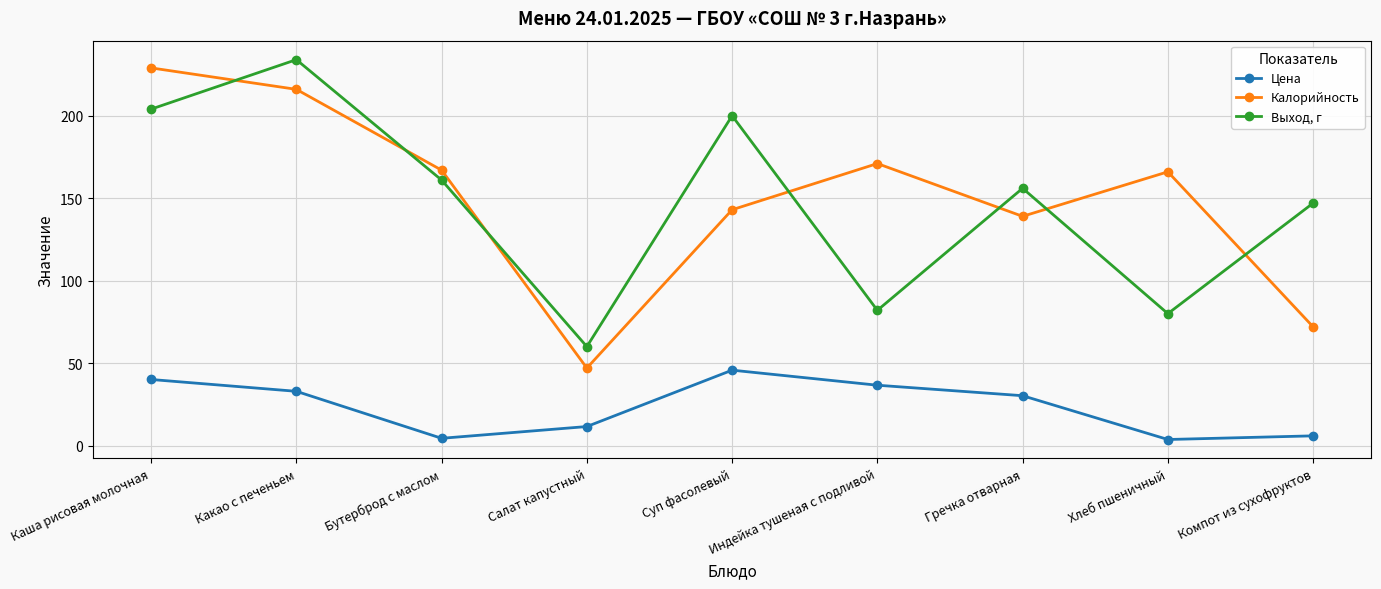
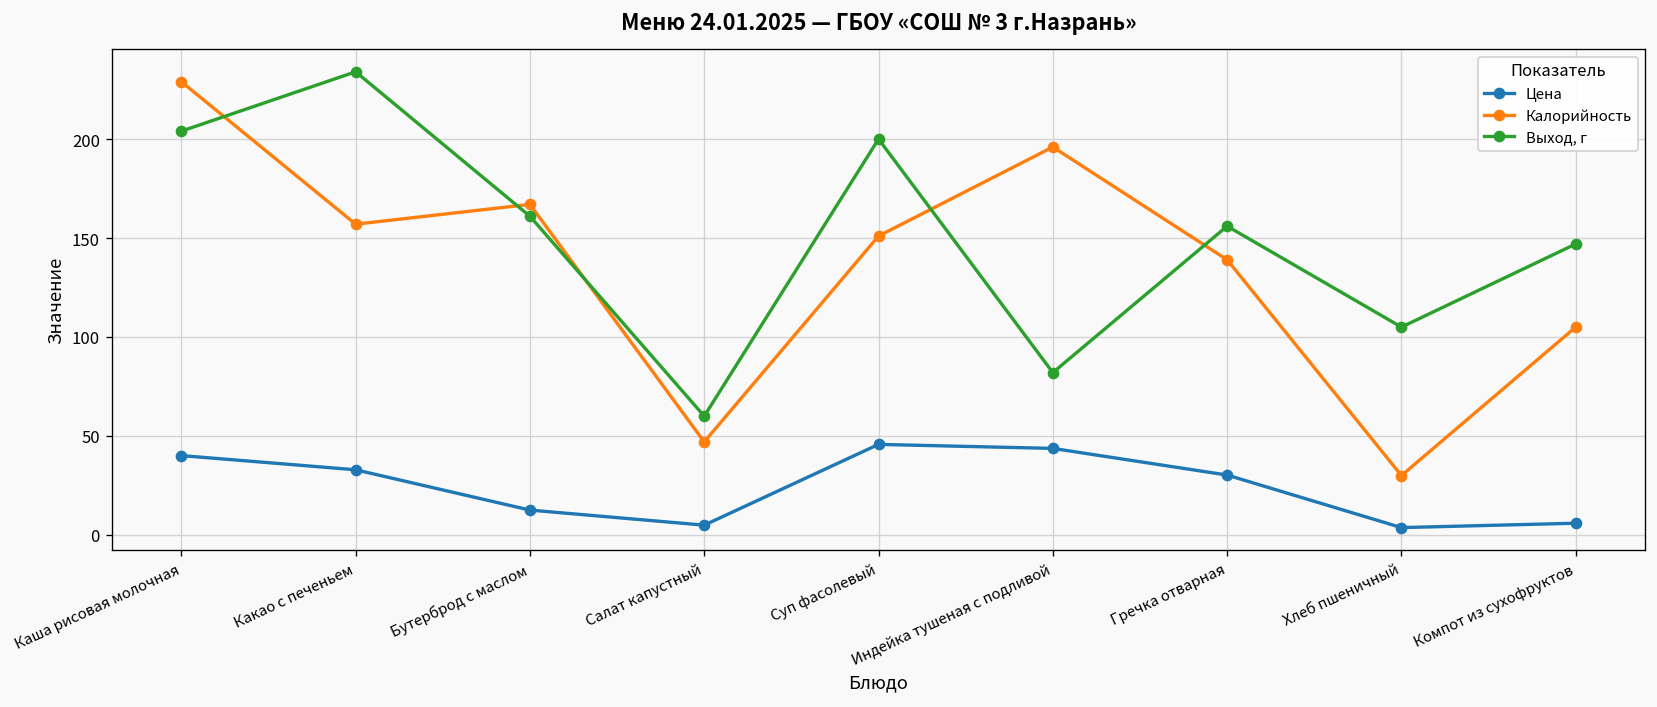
Калорийность, Какао с печеньем: 216 -> 157
Цена, Бутерброд с маслом: 4 -> 13
Цена, Салат капустный: 12 -> 5
Калорийность, Суп фасолевый: 143 -> 151
Цена, Индейка тушеная с подливой: 37 -> 44
Калорийность, Индейка тушеная с подливой: 171 -> 196
Калорийность, Хлеб пшеничный: 166 -> 30
Выход, г, Хлеб пшеничный: 80 -> 105
Калорийность, Компот из сухофруктов: 72 -> 105
